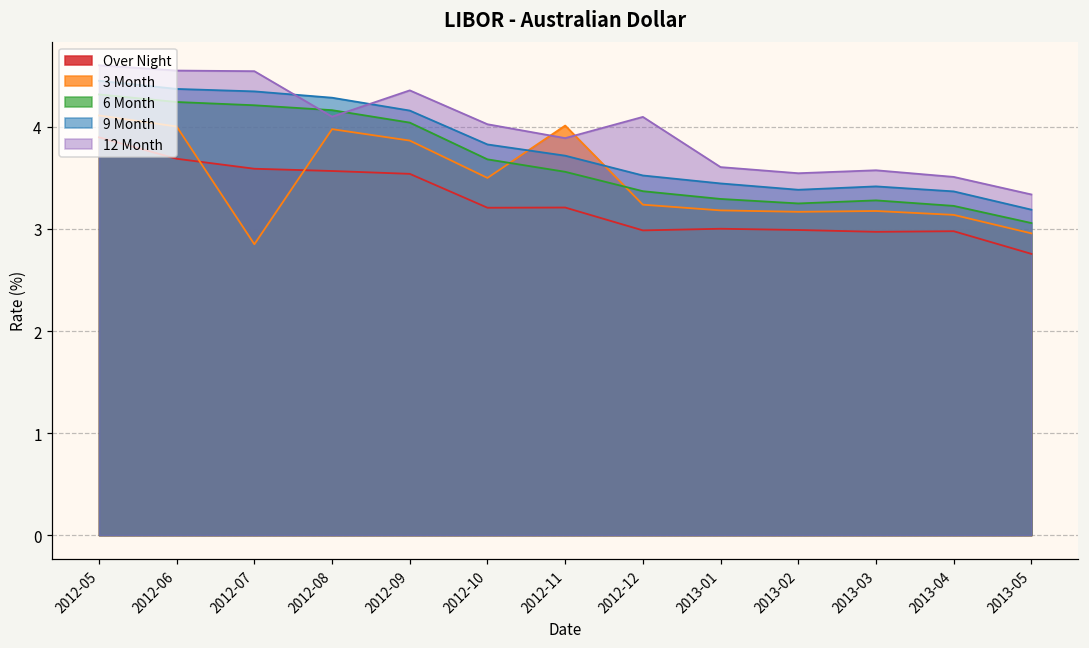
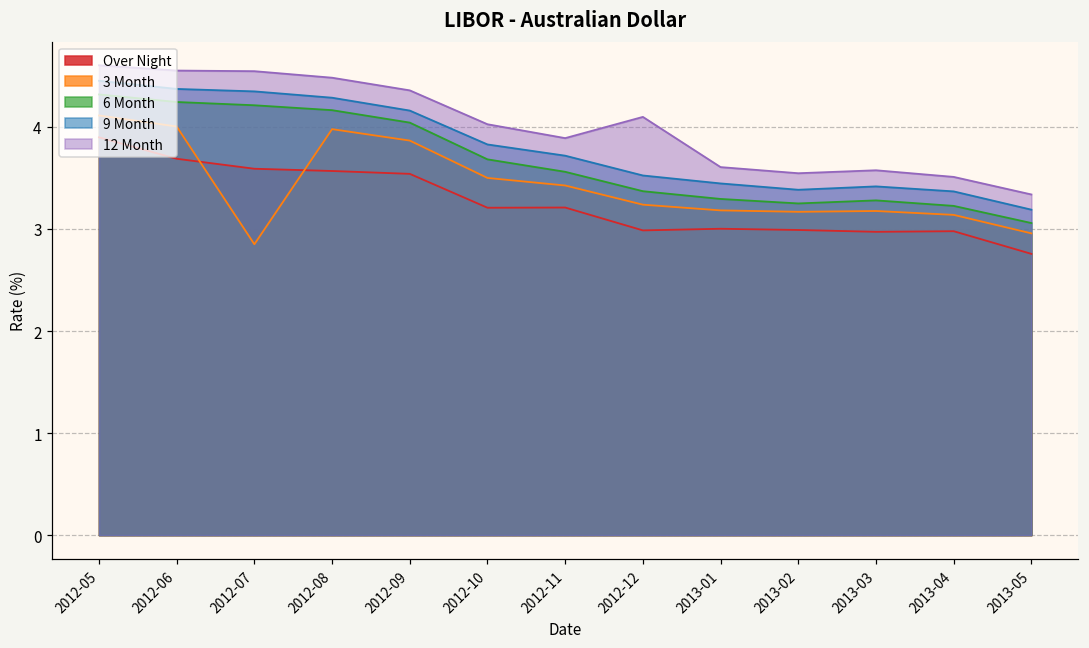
12 Month, 2012-08: 4.1 -> 4.5
3 Month, 2012-11: 4.0 -> 3.4
